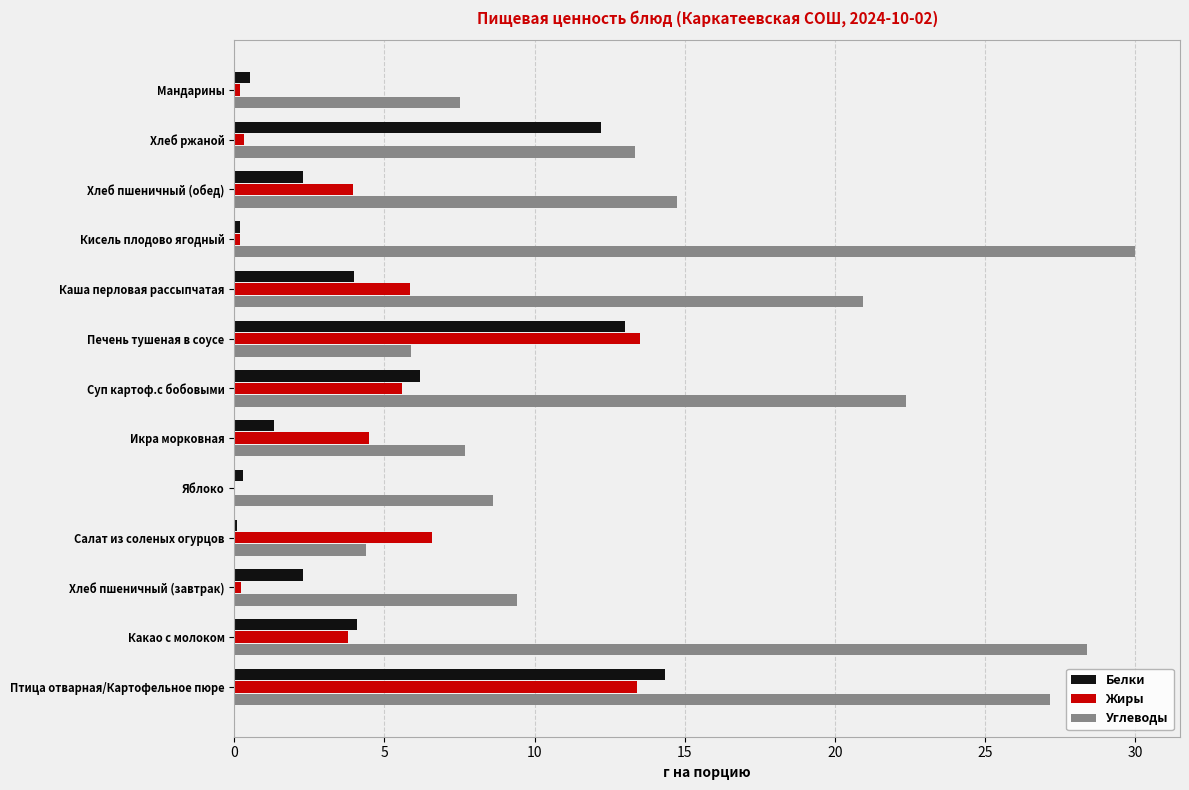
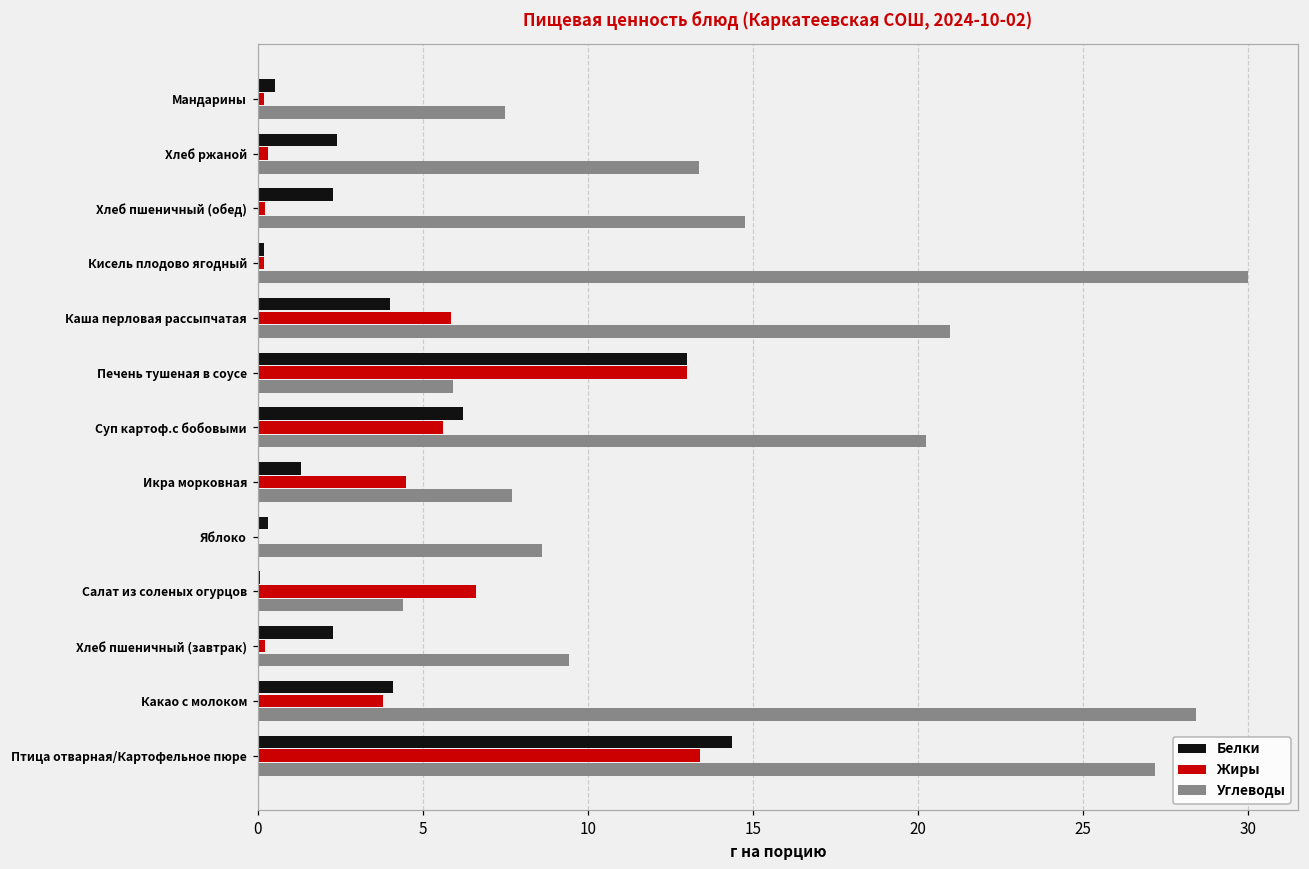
Белки, Хлеб ржаной: 12.2 -> 2.4
Жиры, Хлеб пшеничный (обед): 3.9 -> 0.2
Жиры, Печень тушеная в соусе: 13.5 -> 13.0
Углеводы, Суп картоф.с бобовыми: 22.4 -> 20.2
